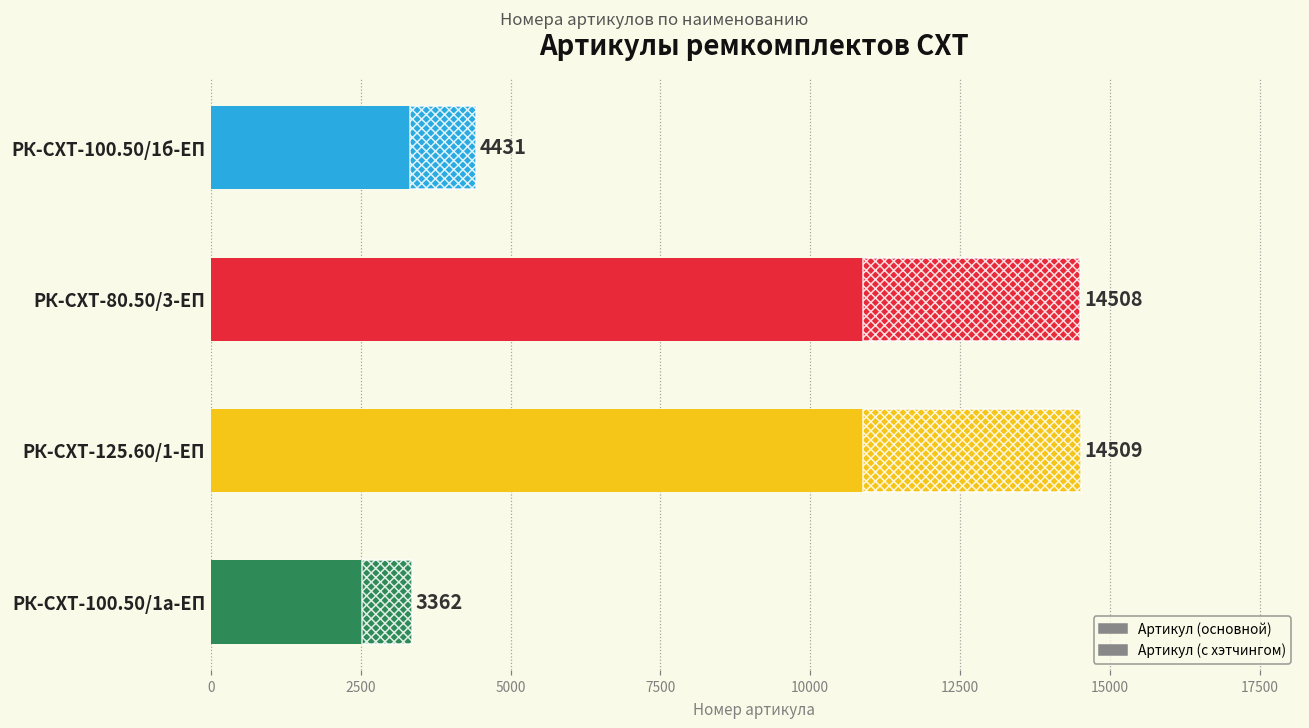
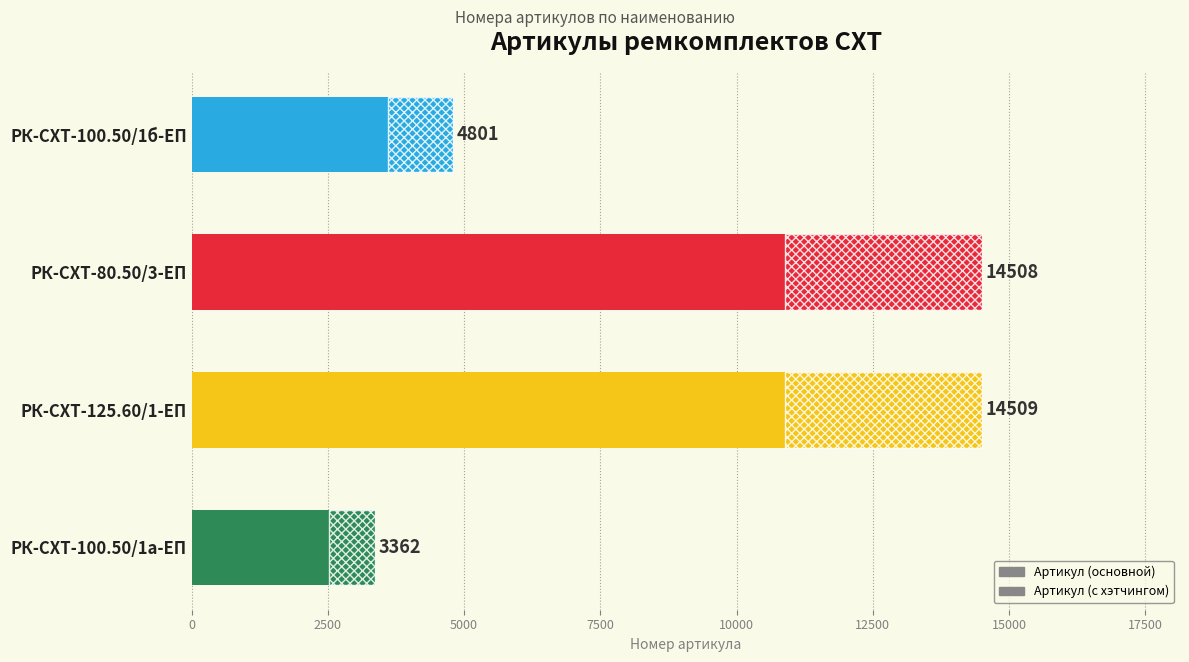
РК-СХТ-100.50/1б-ЕП: 4431 -> 4801
